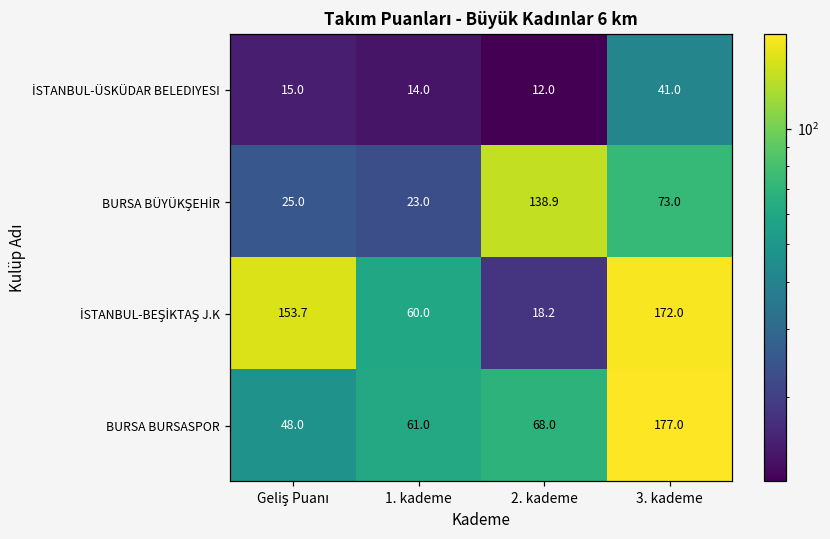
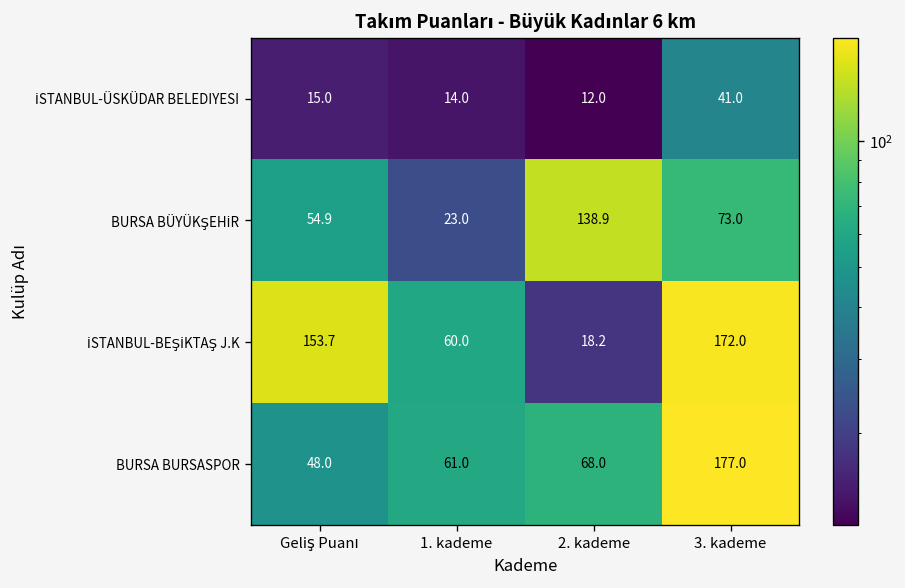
BURSA BÜYÜKŞEHİR, Geliş Puanı: 25.0 -> 54.9
